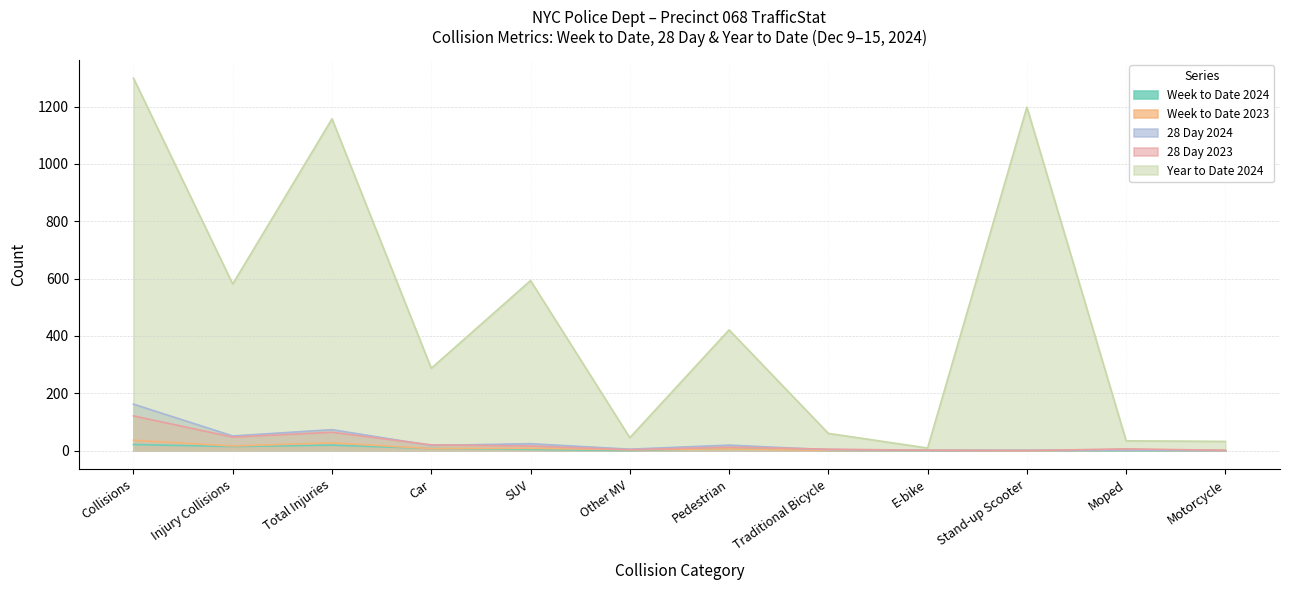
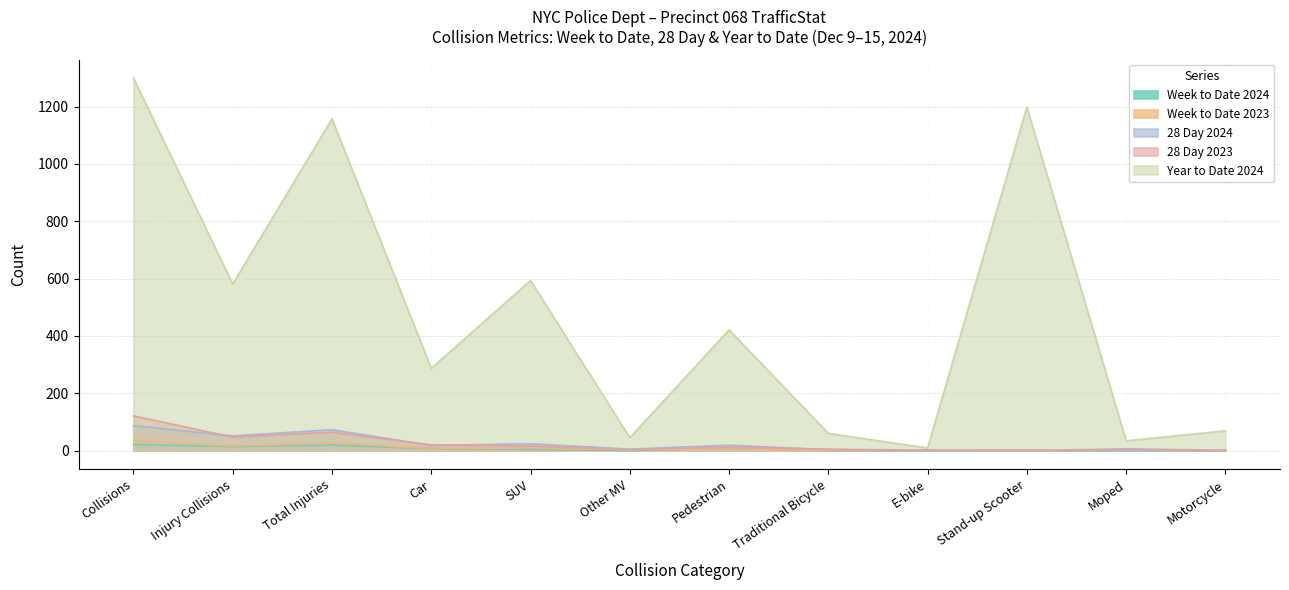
28 Day 2024, Collisions: 160 -> 90
Year to Date 2024, Motorcycle: 30 -> 70
